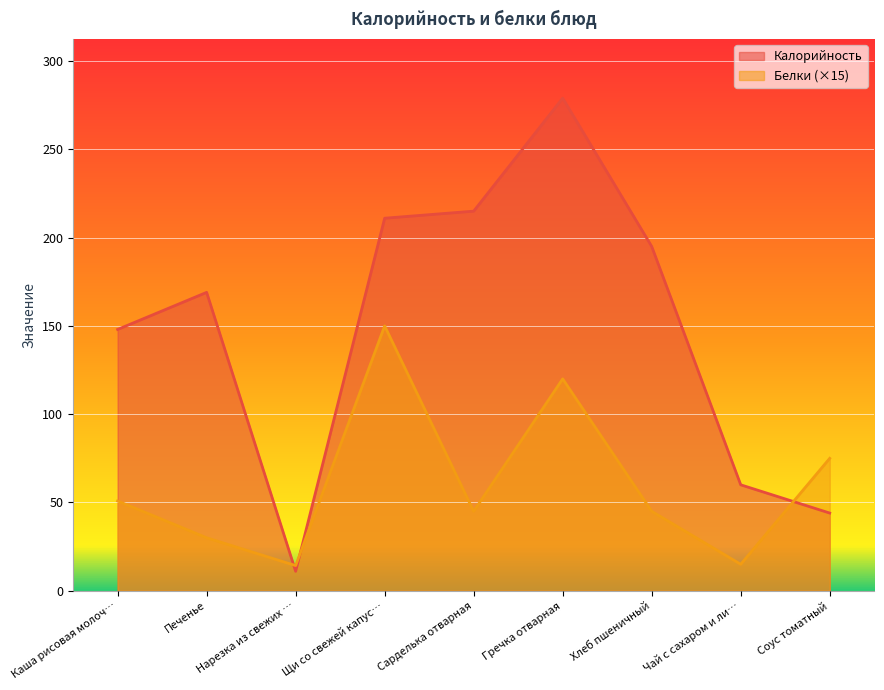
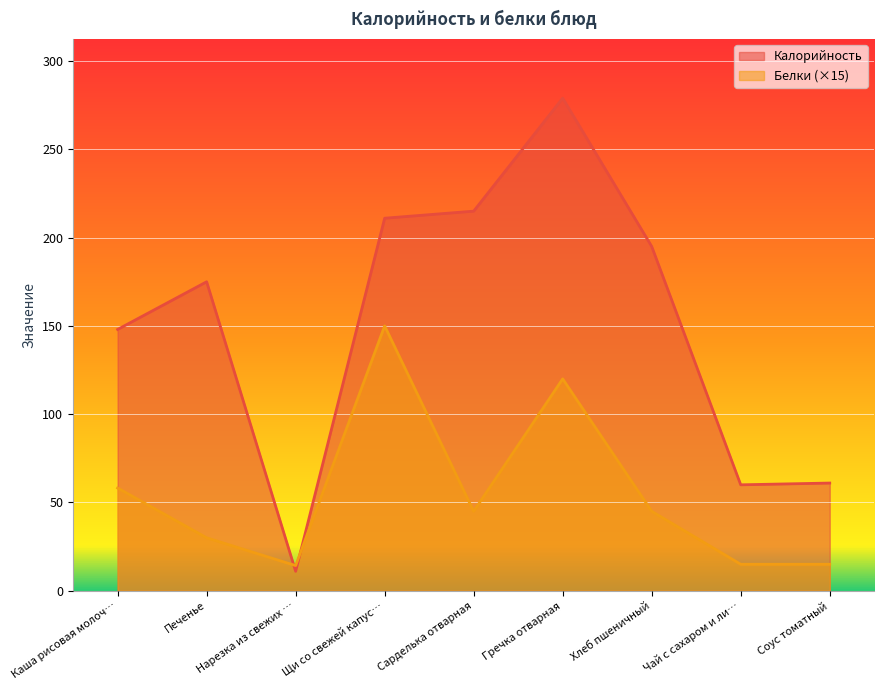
Белки (×15), Каша рисовая молоч…: 51 -> 58
Калорийность, Печенье: 169 -> 175
Калорийность, Соус томатный: 44 -> 61
Белки (×15), Соус томатный: 75 -> 15
